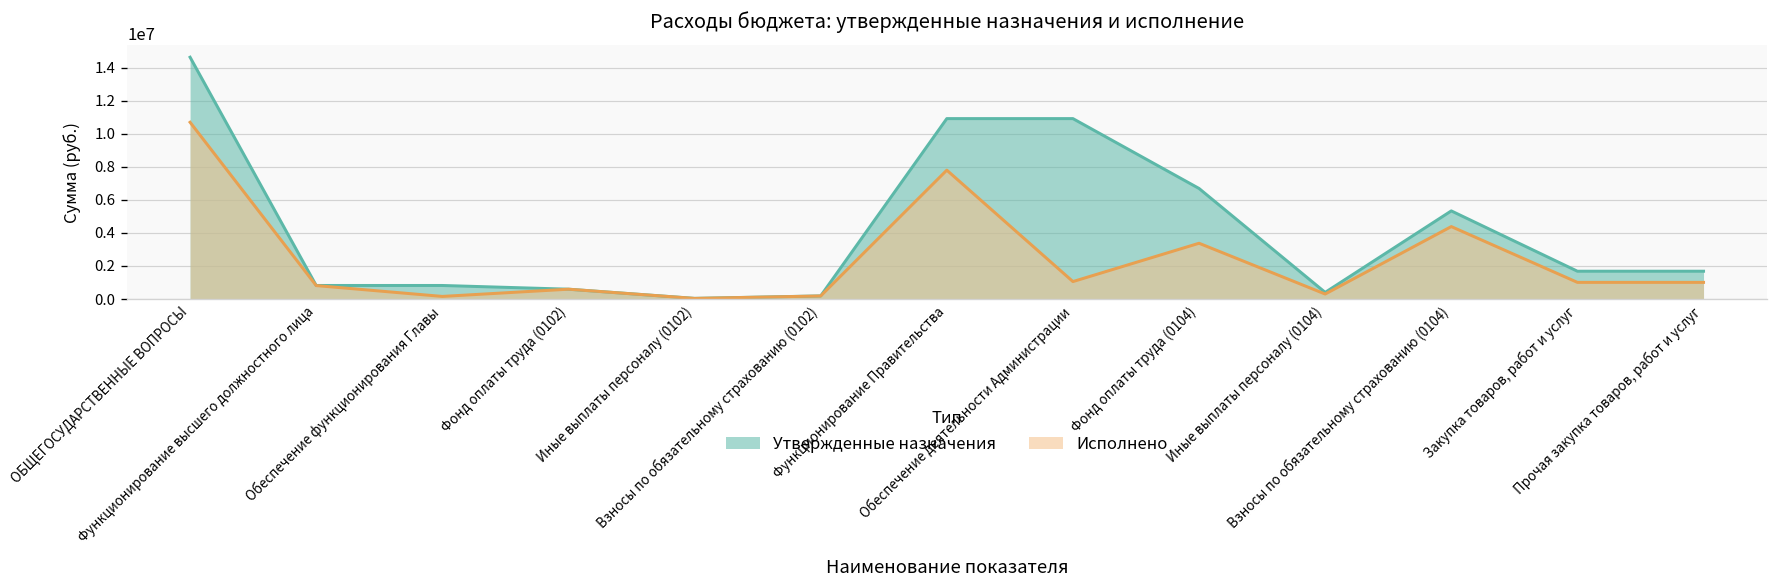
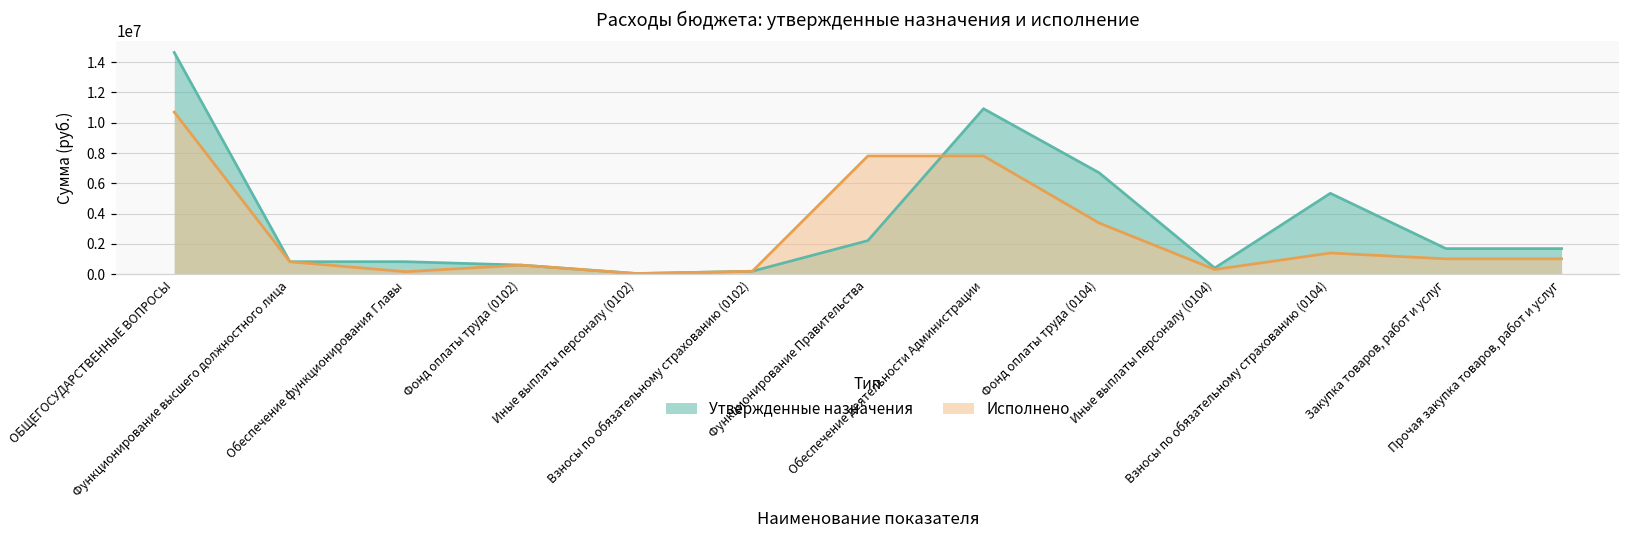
Утвержденные назначения, Функционирование Правительства: 10900000 -> 2200000
Исполнено, Обеспечение деятельности Администрации: 1100000 -> 7800000
Исполнено, Взносы по обязательному страхованию (0104): 4400000 -> 1400000
